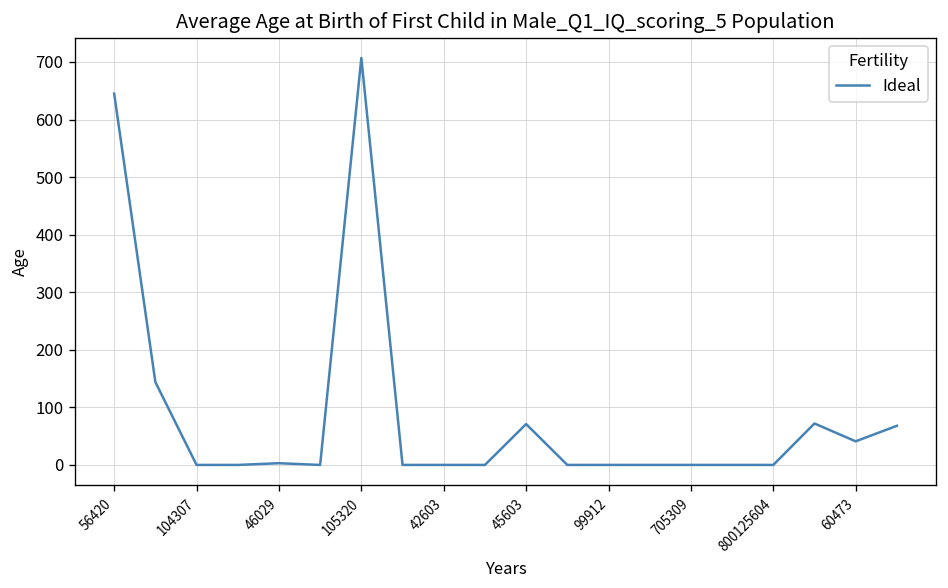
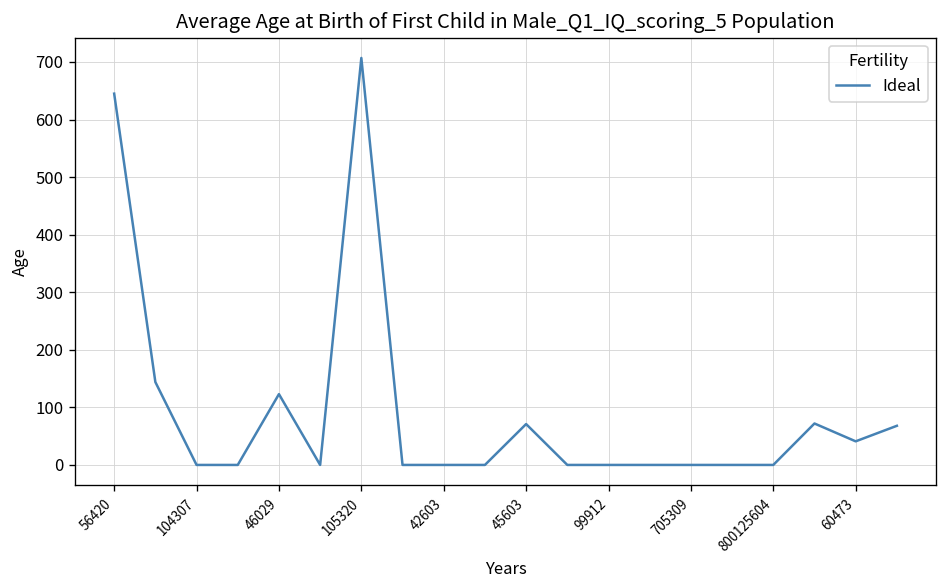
46029: 0 -> 120
